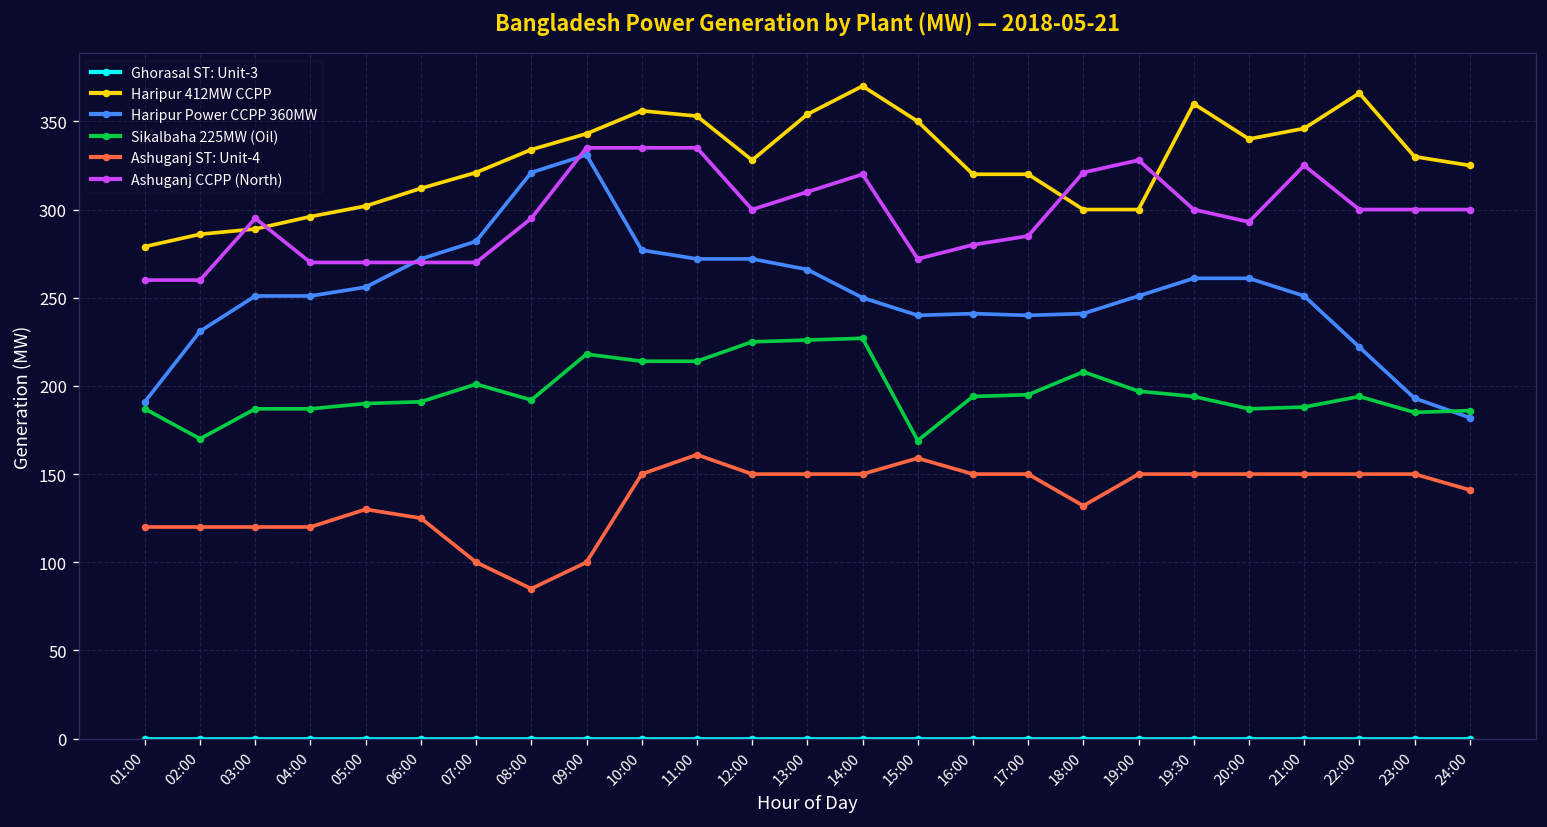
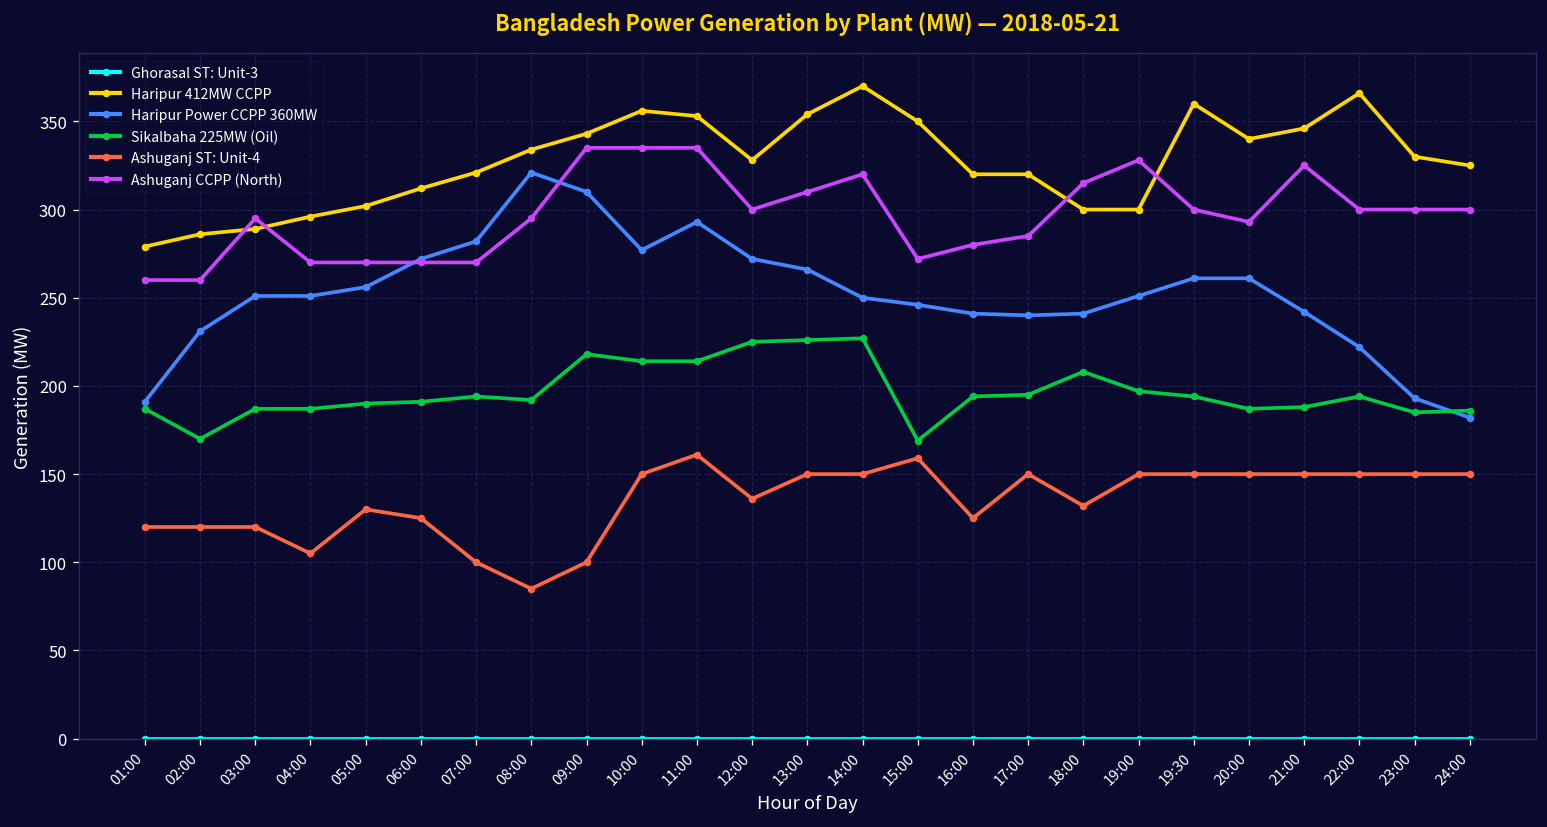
Ashuganj ST: Unit-4, 04:00: 120 -> 105
Sikalbaha 225MW (Oil), 07:00: 201 -> 194
Haripur Power CCPP 360MW, 09:00: 331 -> 310
Haripur Power CCPP 360MW, 11:00: 272 -> 293
Ashuganj ST: Unit-4, 12:00: 150 -> 136
Haripur Power CCPP 360MW, 15:00: 240 -> 246
Ashuganj ST: Unit-4, 16:00: 150 -> 125
Ashuganj CCPP (North), 18:00: 321 -> 315
Haripur Power CCPP 360MW, 21:00: 251 -> 242
Ashuganj ST: Unit-4, 24:00: 141 -> 150
